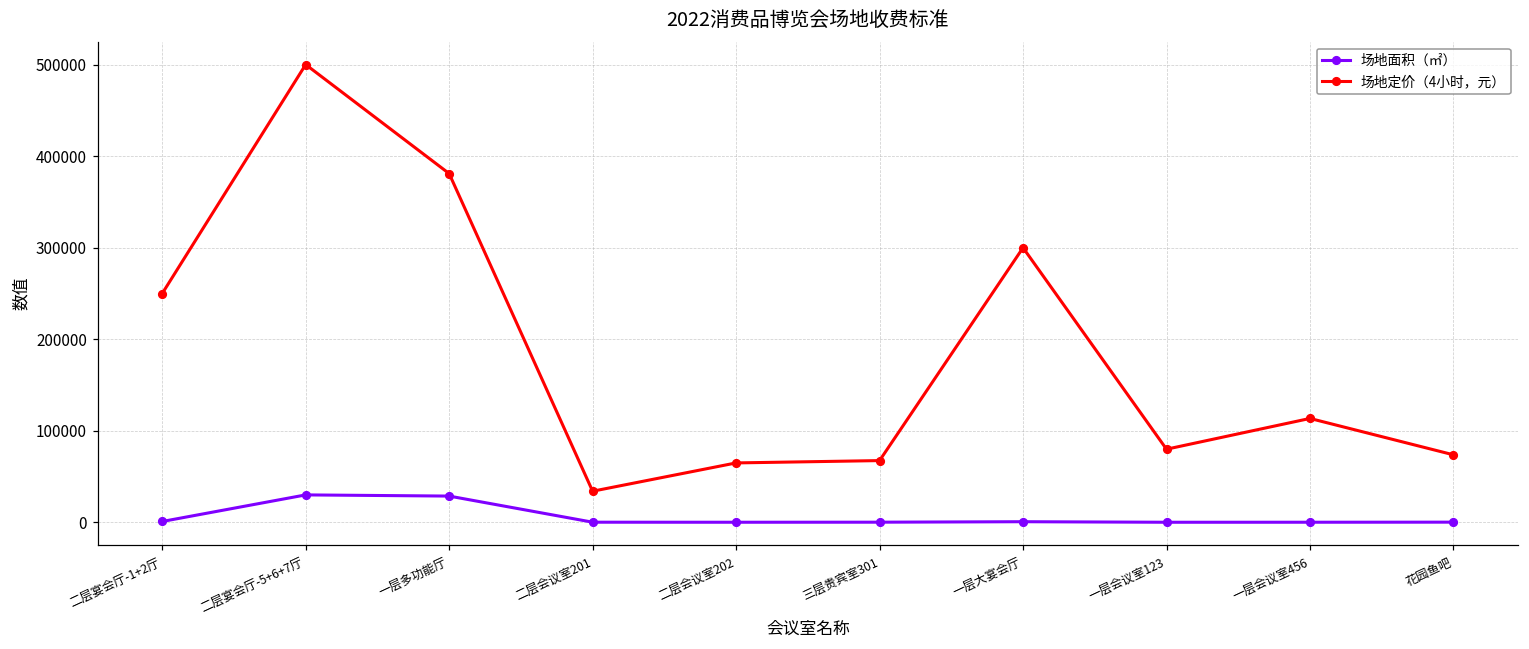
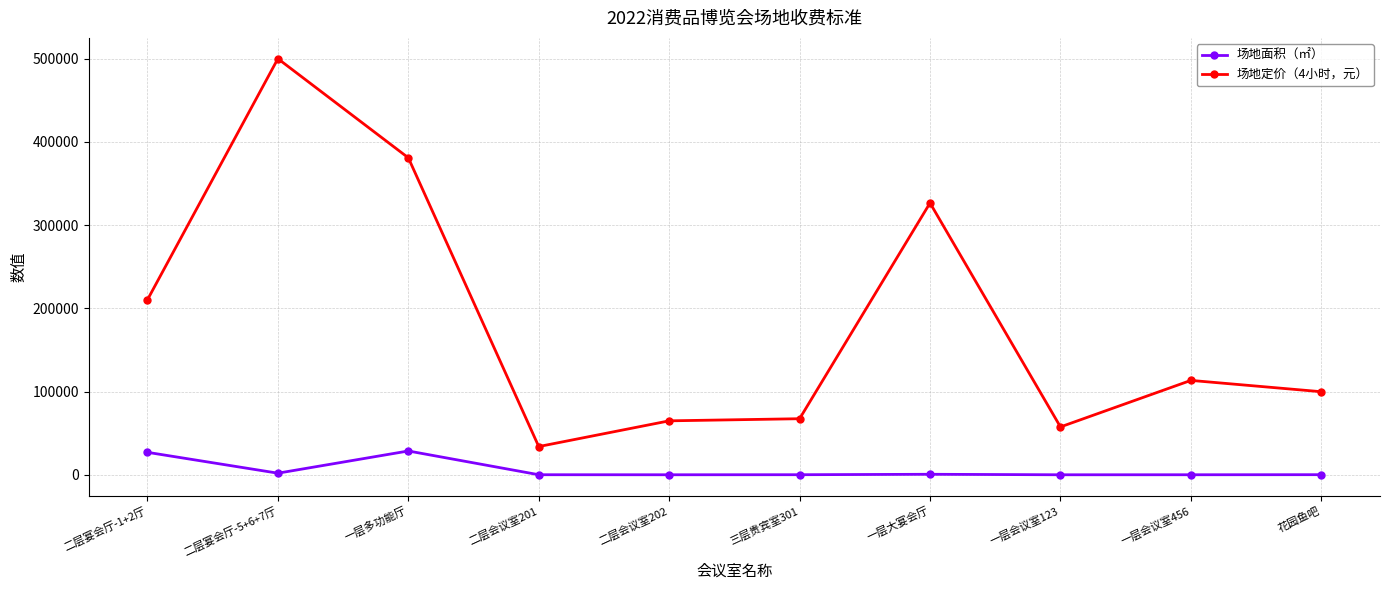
场地面积（㎡）, 二层宴会厅-1+2厅: 0 -> 30000
场地定价（4小时，元）, 二层宴会厅-1+2厅: 250000 -> 210000
场地面积（㎡）, 二层宴会厅-5+6+7厅: 30000 -> 0
场地定价（4小时，元）, 一层大宴会厅: 300000 -> 330000
场地定价（4小时，元）, 一层会议室123: 80000 -> 60000
场地定价（4小时，元）, 花园鱼吧: 70000 -> 100000
